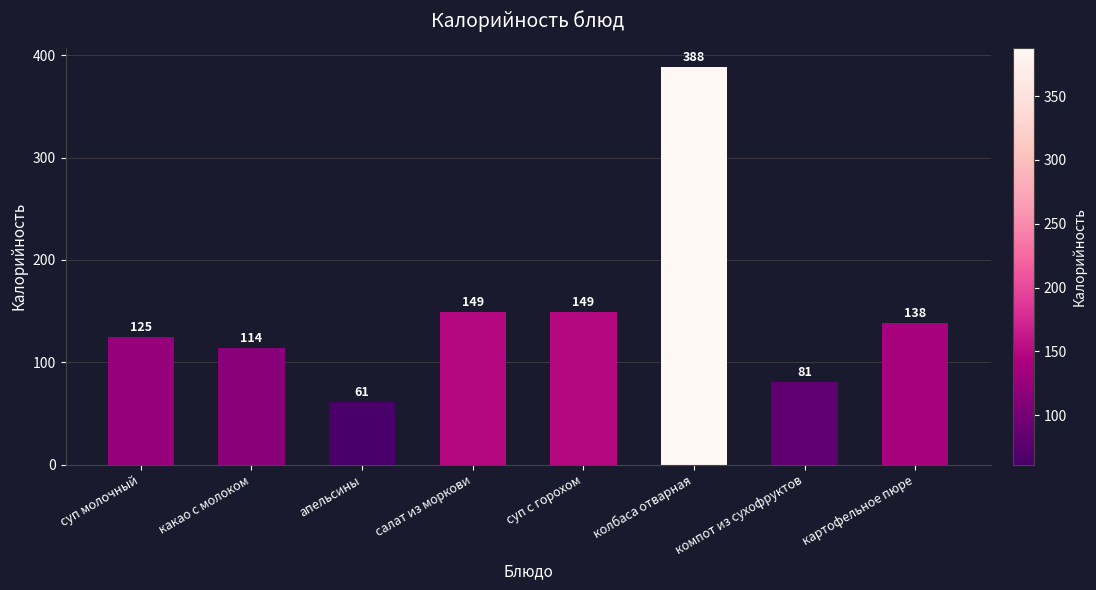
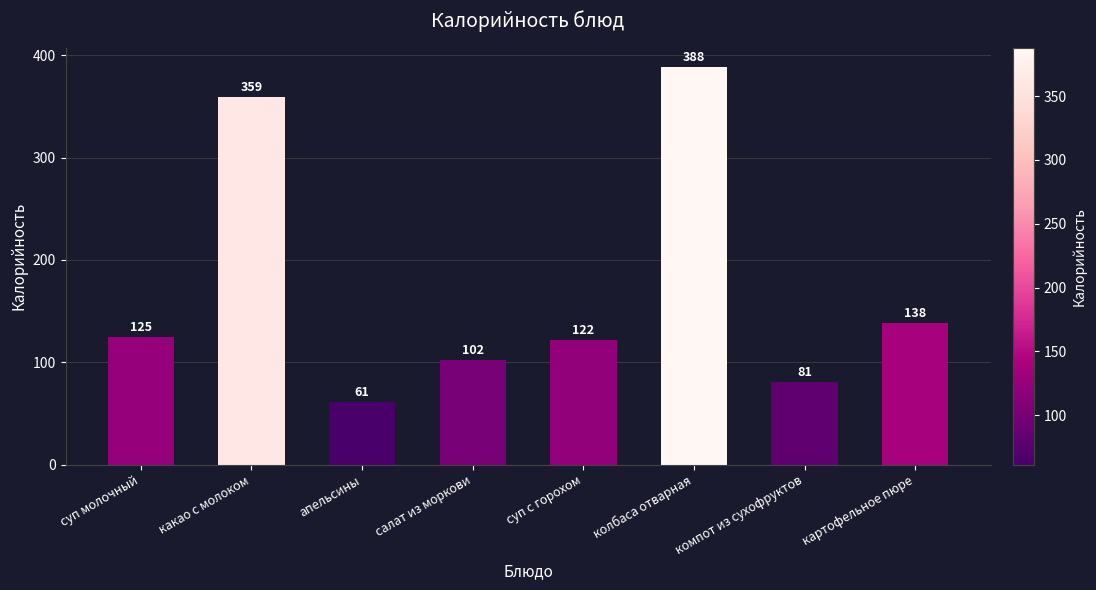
какао с молоком: 114 -> 359
салат из моркови: 149 -> 102
суп с горохом: 149 -> 122
